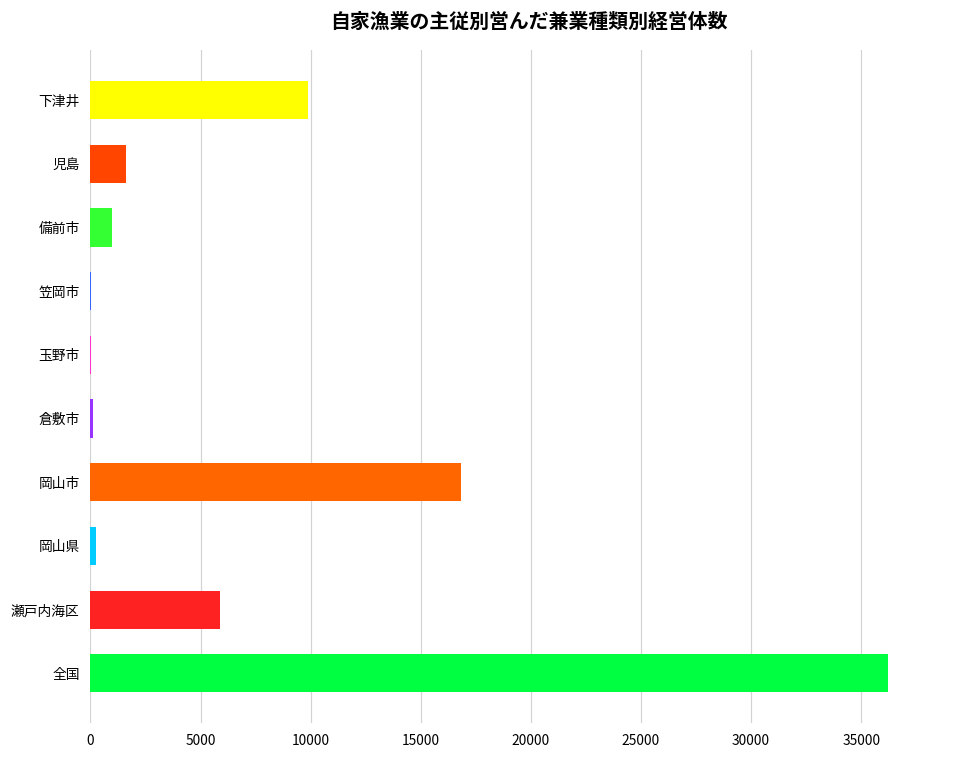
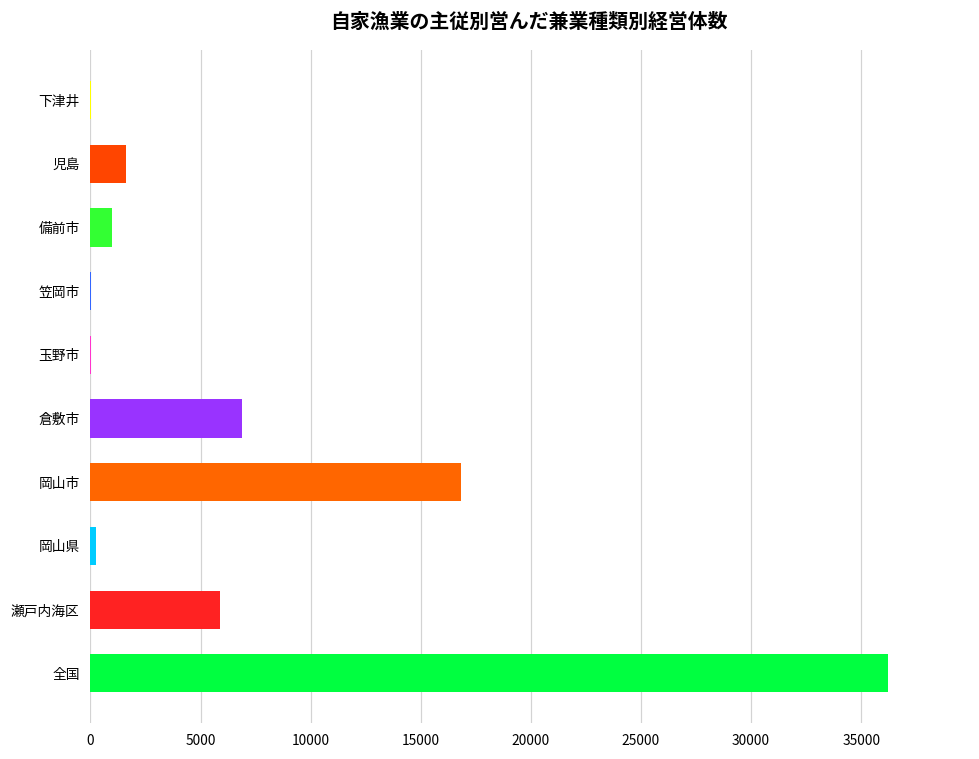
下津井: 9900 -> 0
倉敷市: 100 -> 6900
